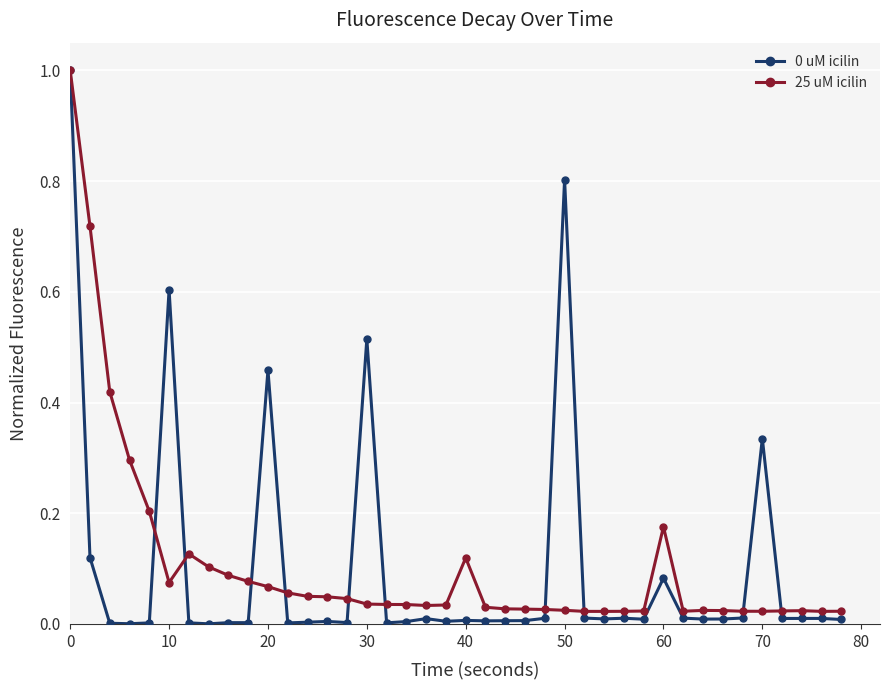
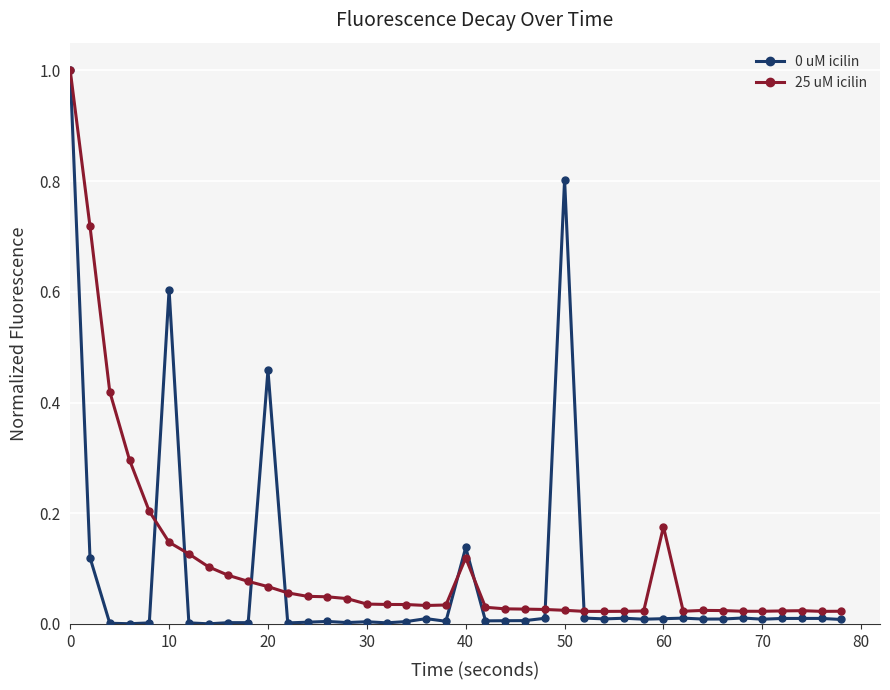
25 uM icilin, 10: 0.07 -> 0.15
0 uM icilin, 30: 0.51 -> 0.00
0 uM icilin, 40: 0.01 -> 0.14
0 uM icilin, 60: 0.08 -> 0.01
0 uM icilin, 70: 0.33 -> 0.01
